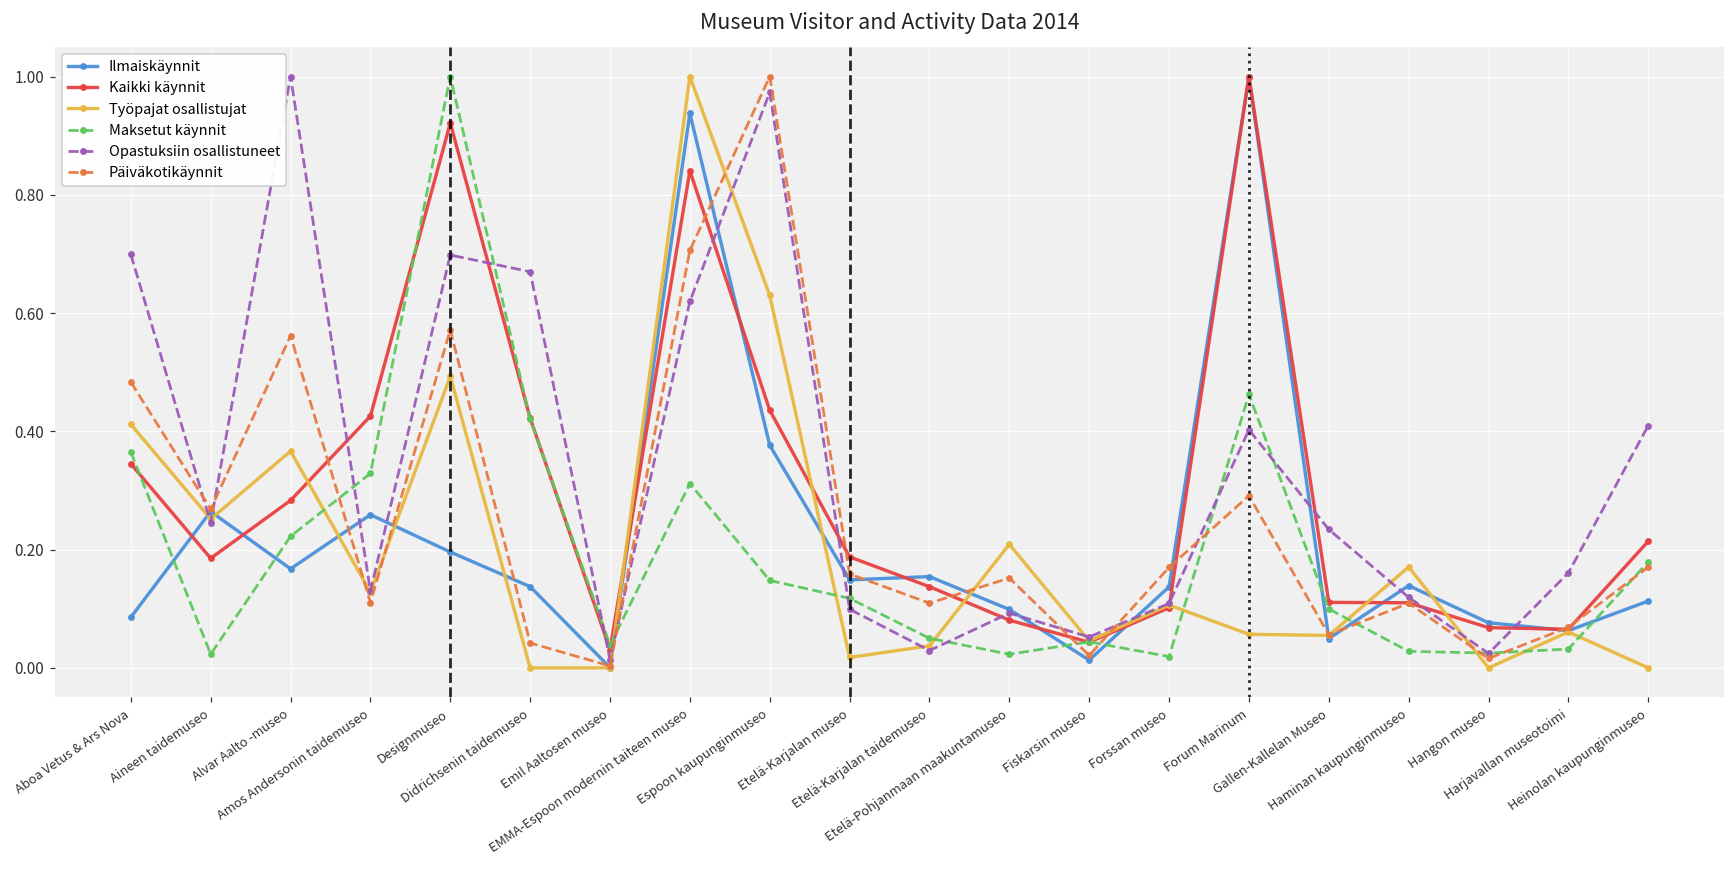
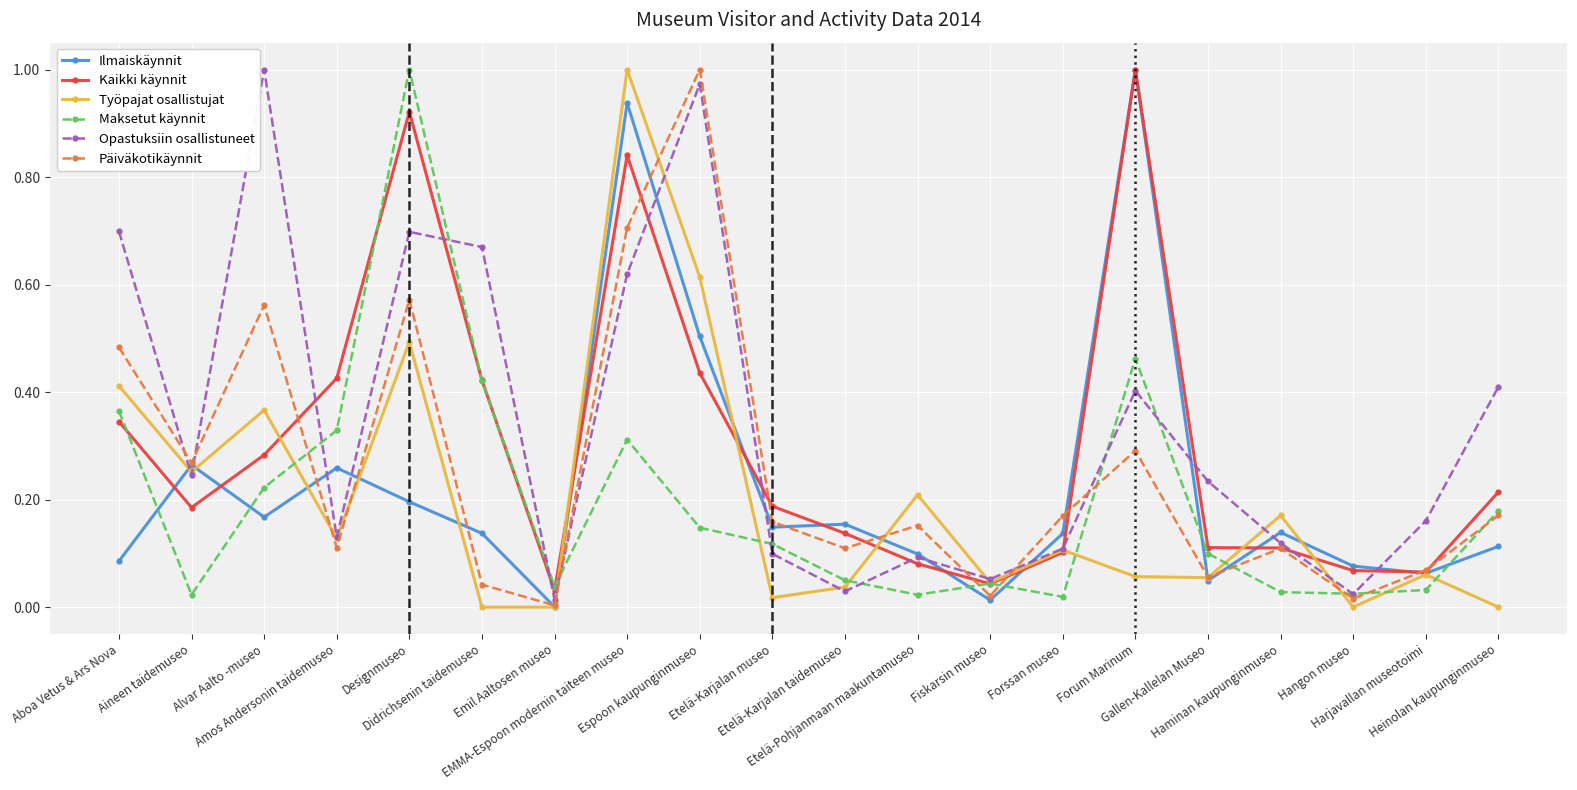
Ilmaiskäynnit, Espoon kaupunginmuseo: 0.38 -> 0.50
Työpajat osallistujat, Espoon kaupunginmuseo: 0.63 -> 0.61
